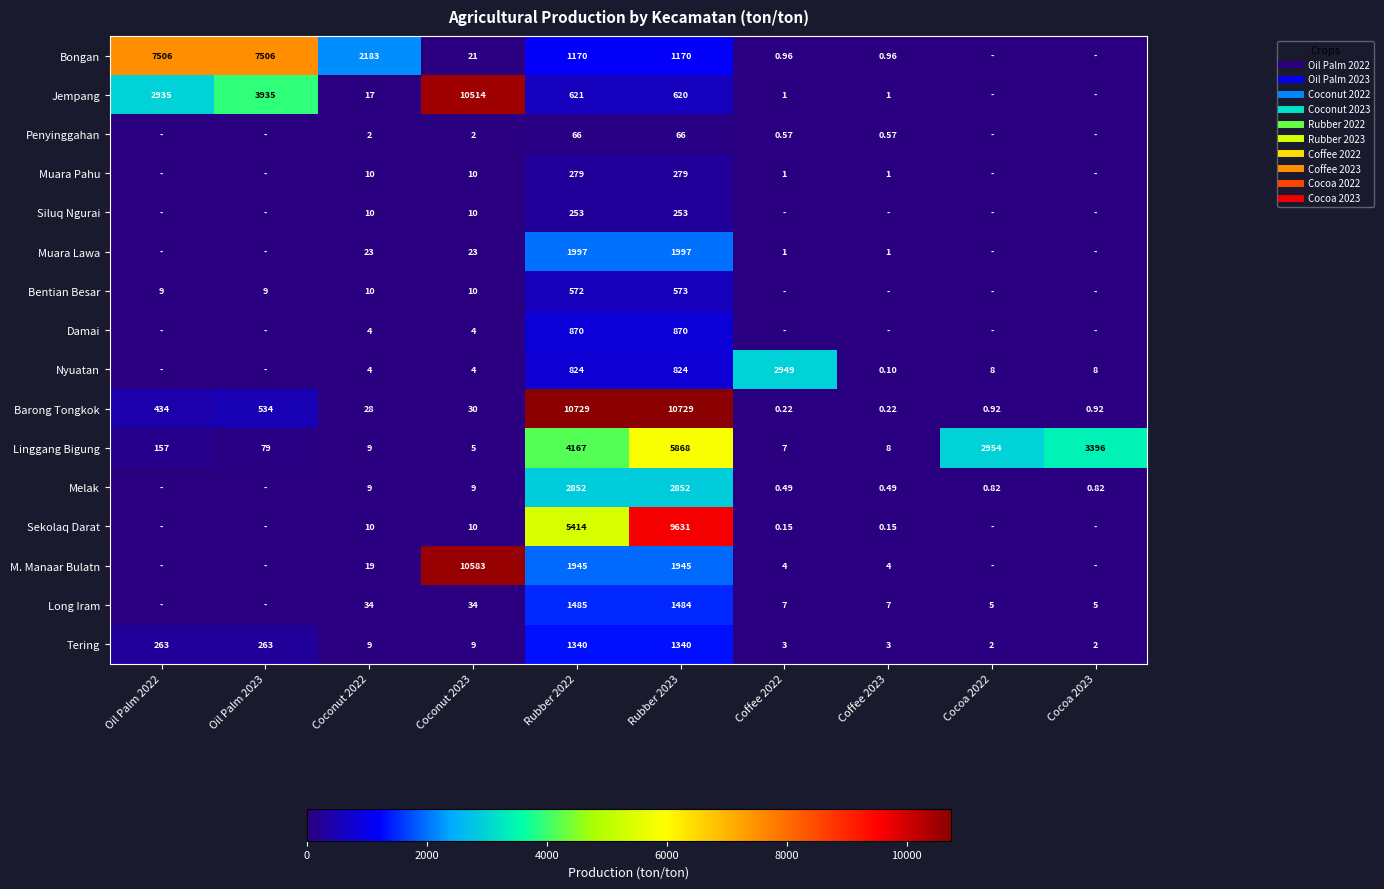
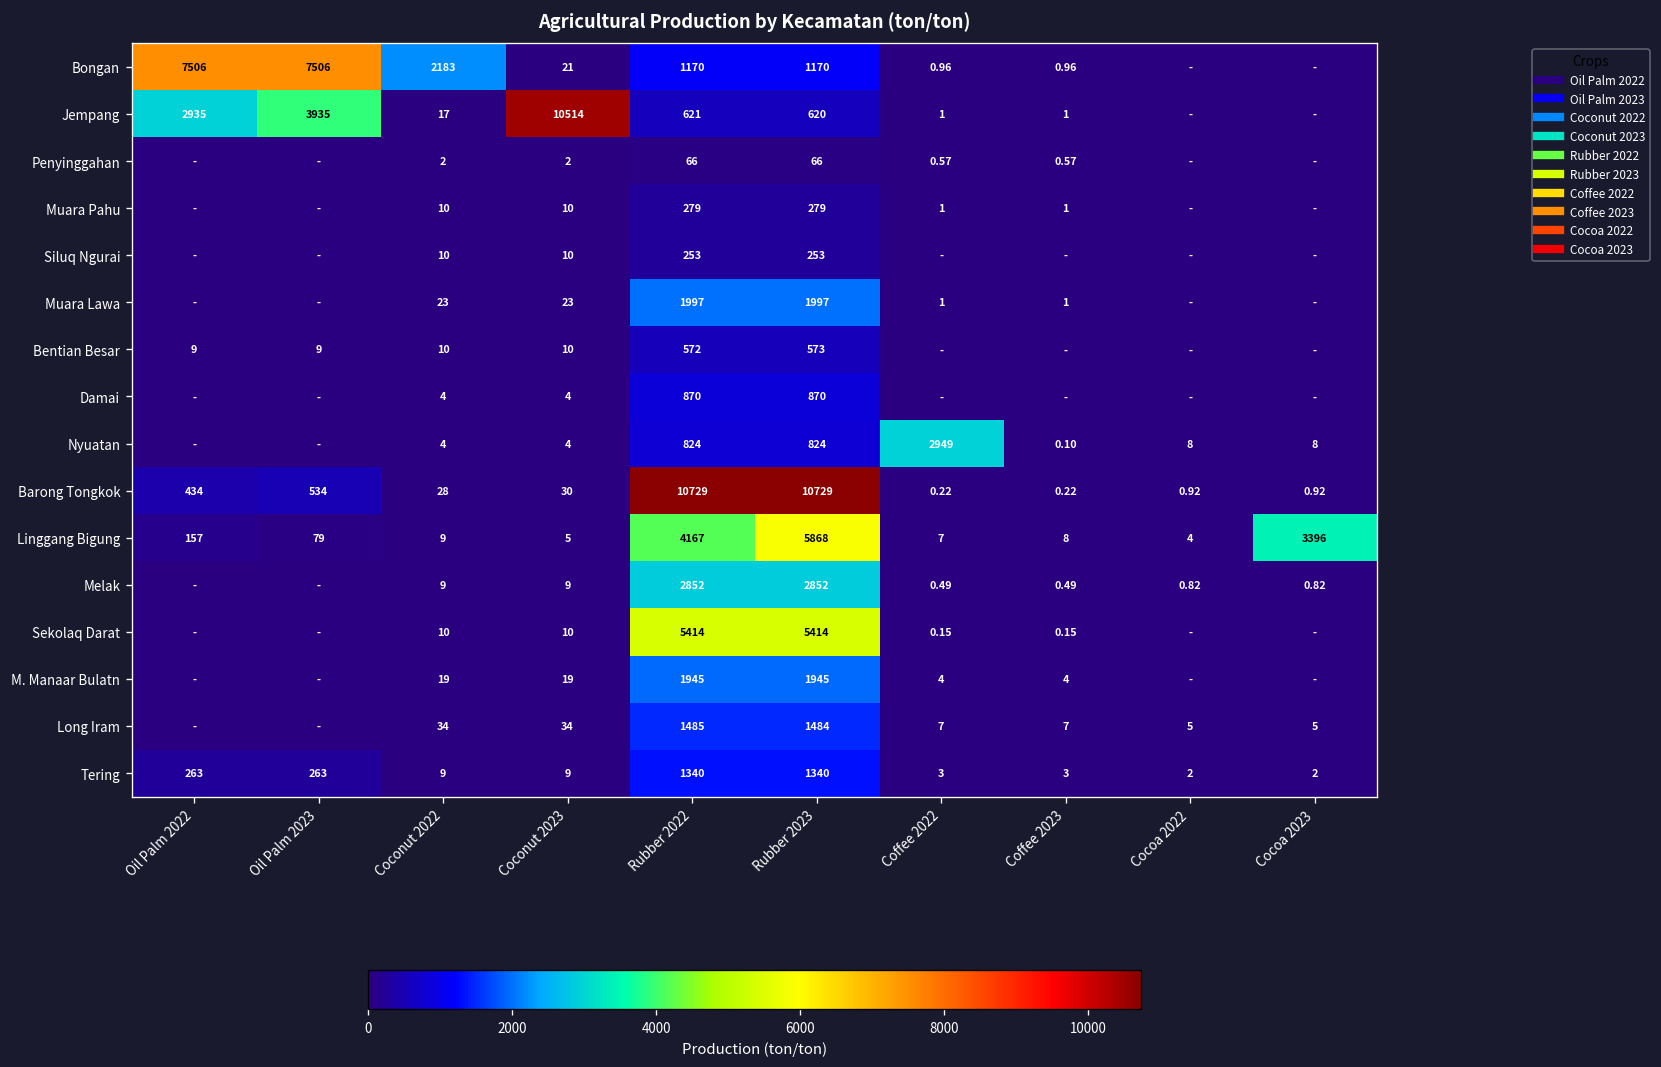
Linggang Bigung, Cocoa 2022: 2954 -> 4
Sekolaq Darat, Rubber 2023: 9631 -> 5414
M. Manaar Bulatn, Coconut 2023: 10583 -> 19
